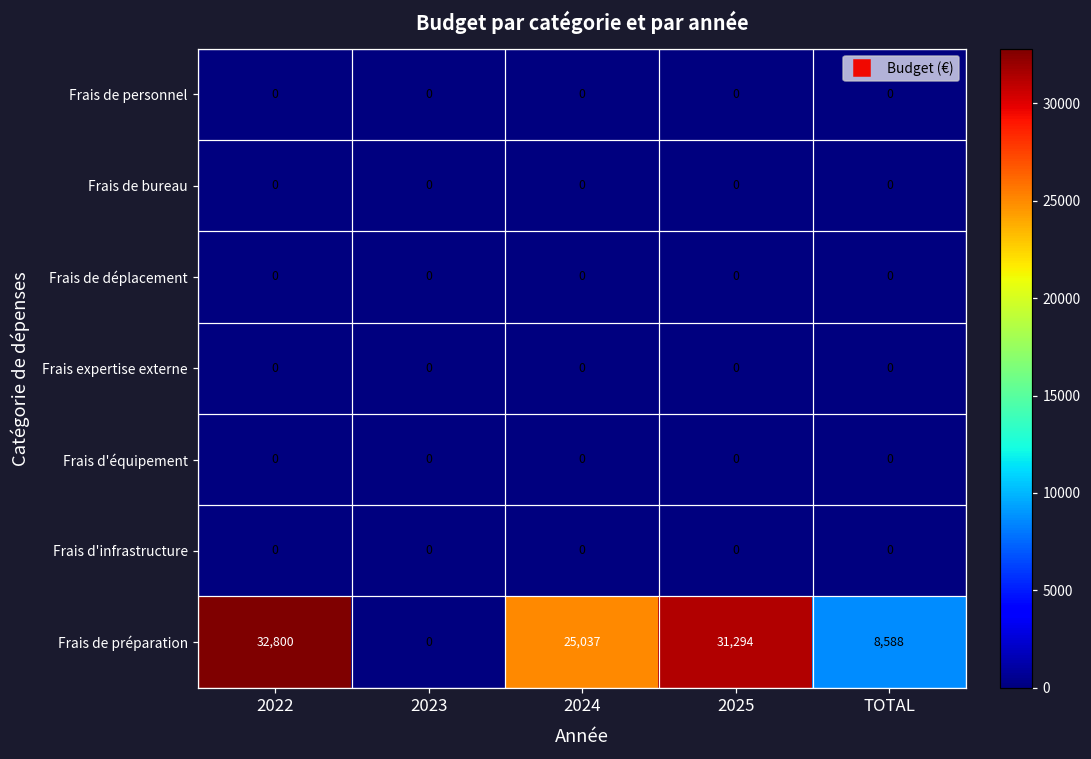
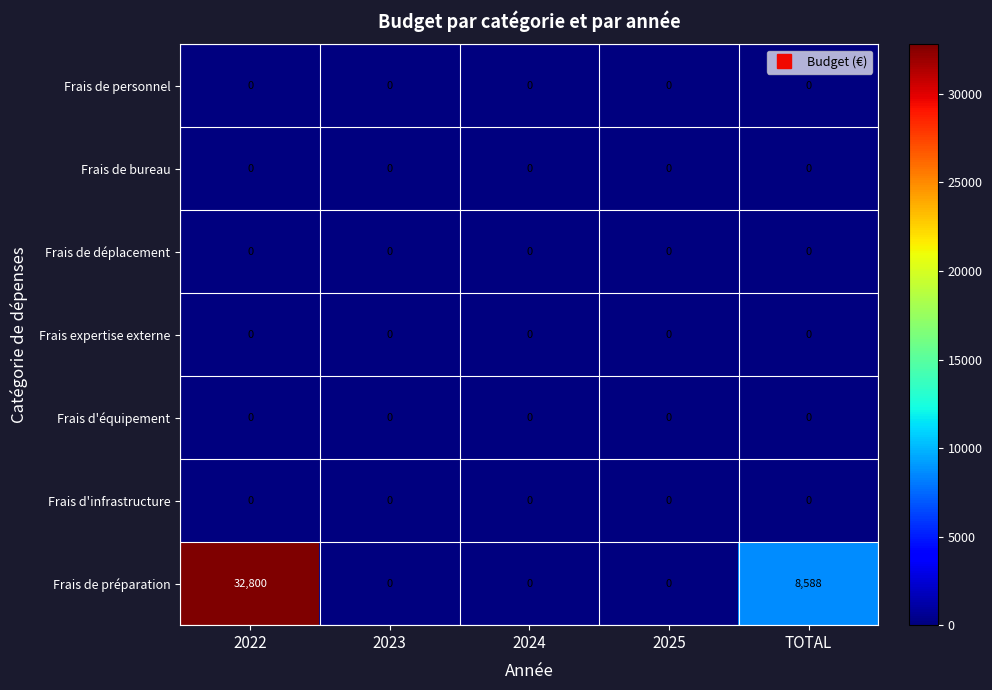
Frais de préparation, 2024: 25,037 -> 0
Frais de préparation, 2025: 31,294 -> 0
